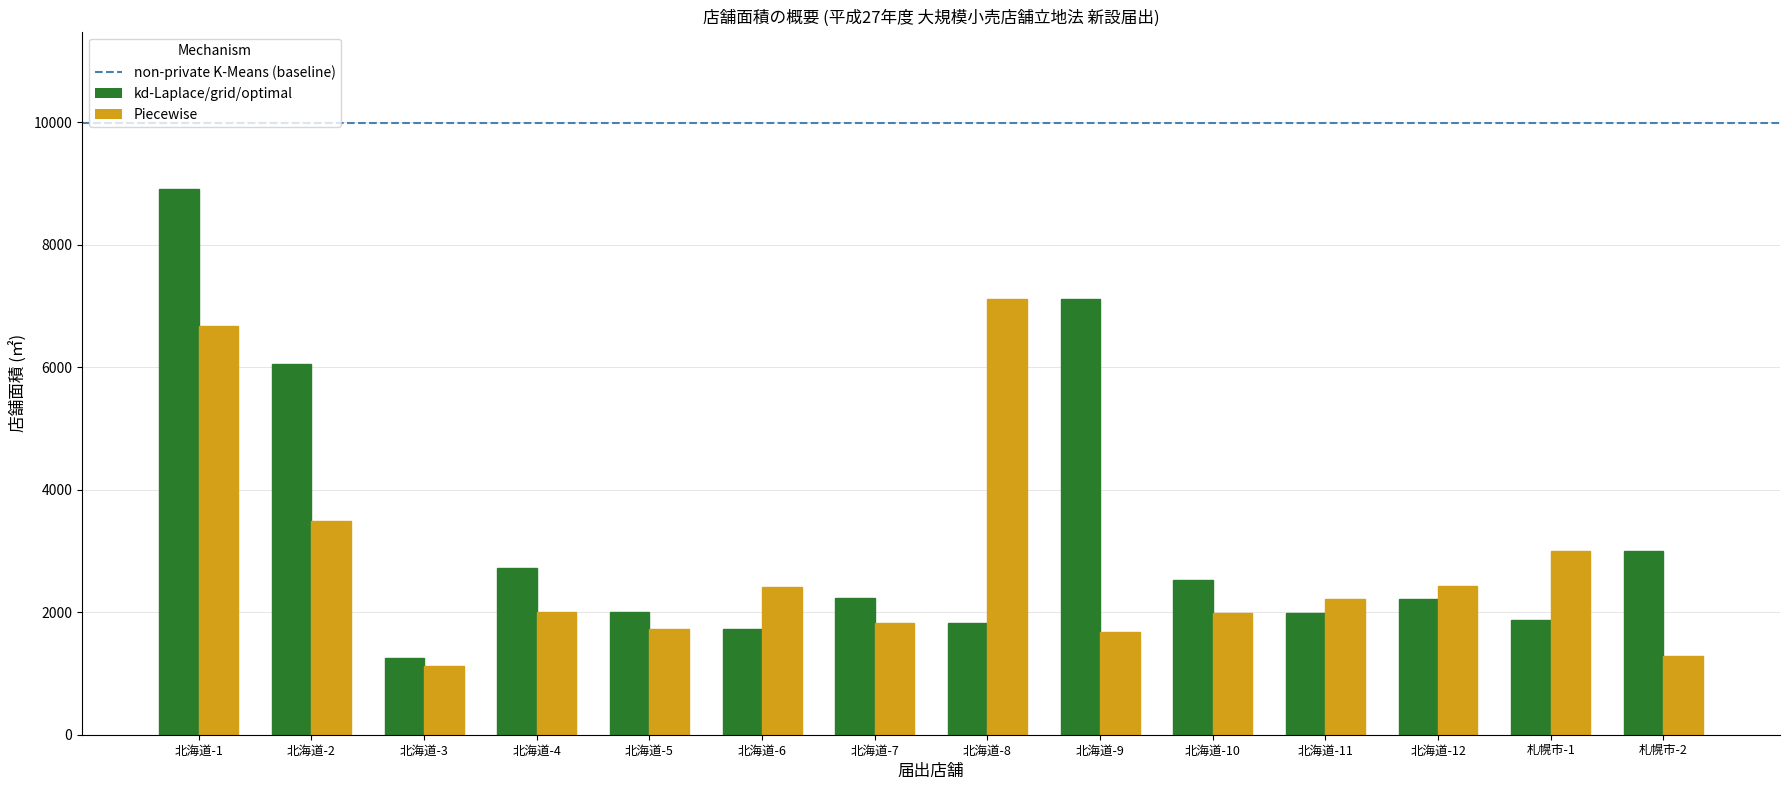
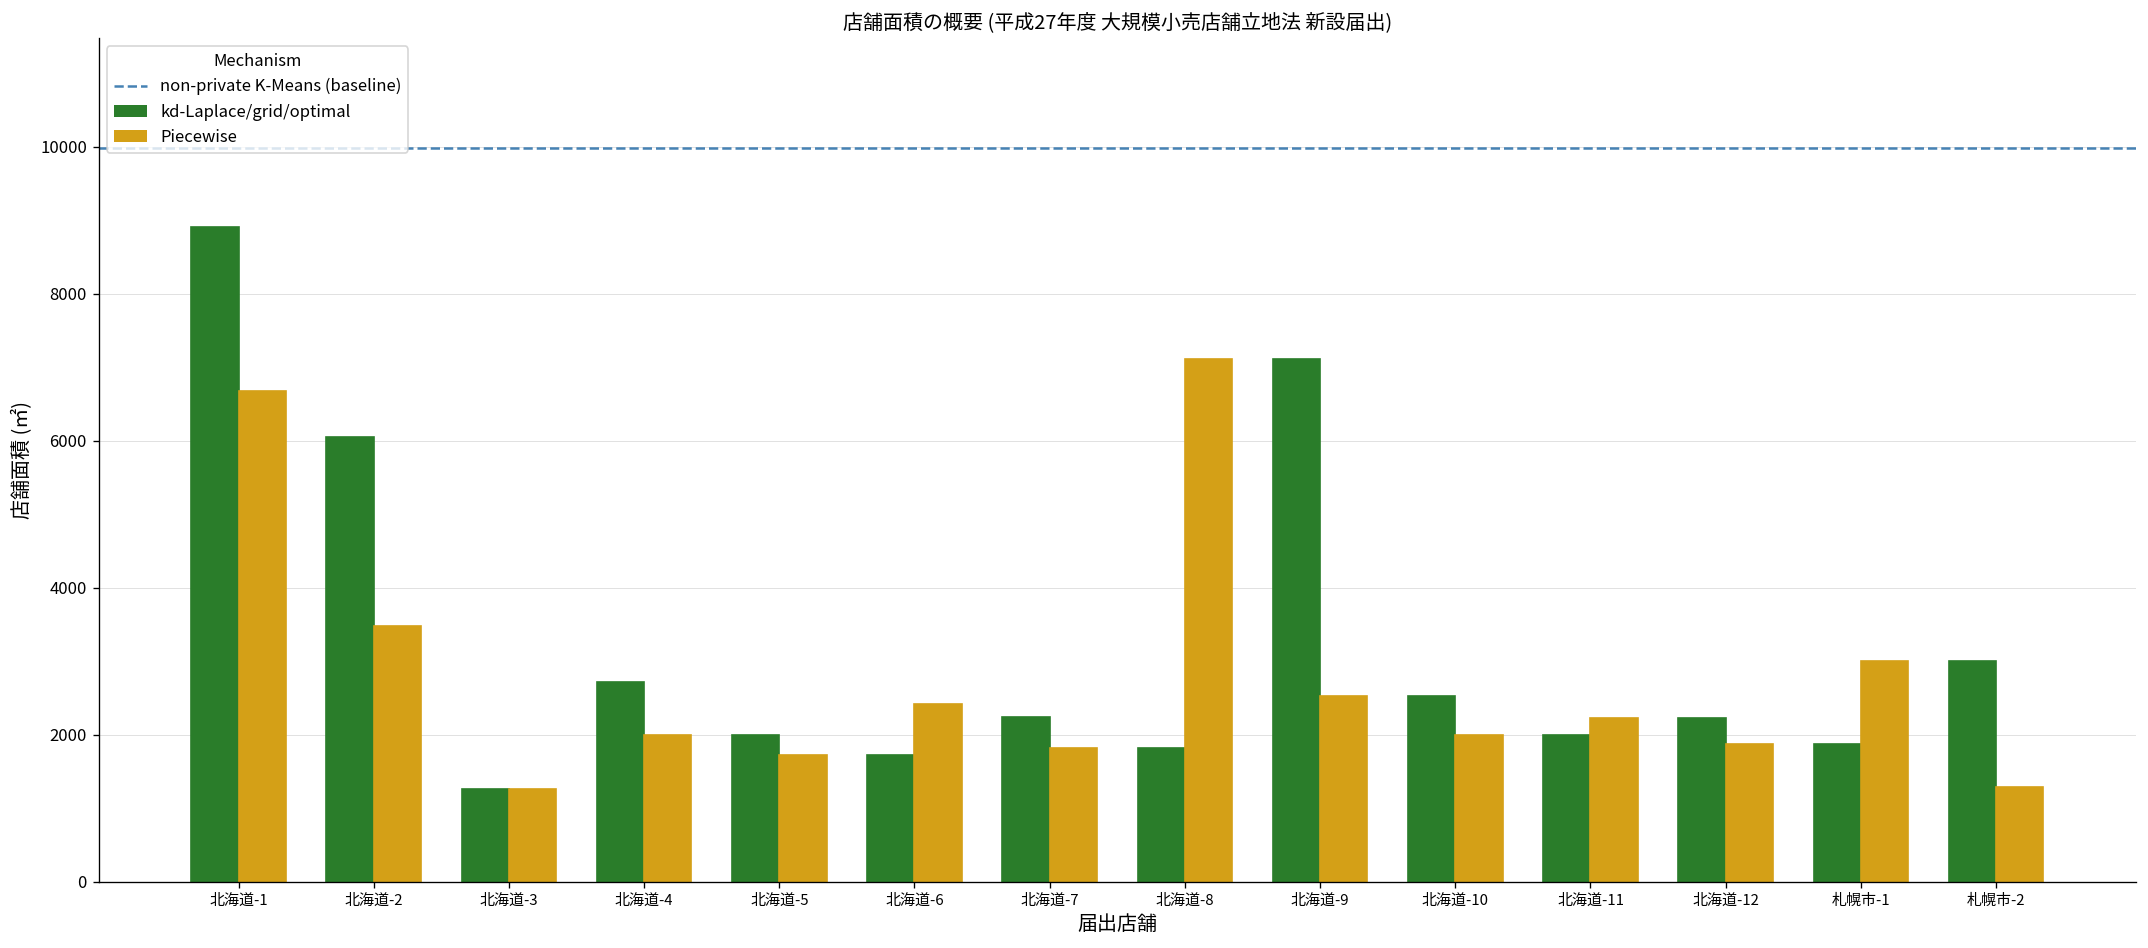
Piecewise, 北海道-3: 1100 -> 1300
Piecewise, 北海道-9: 1700 -> 2500
Piecewise, 北海道-12: 2400 -> 1900
